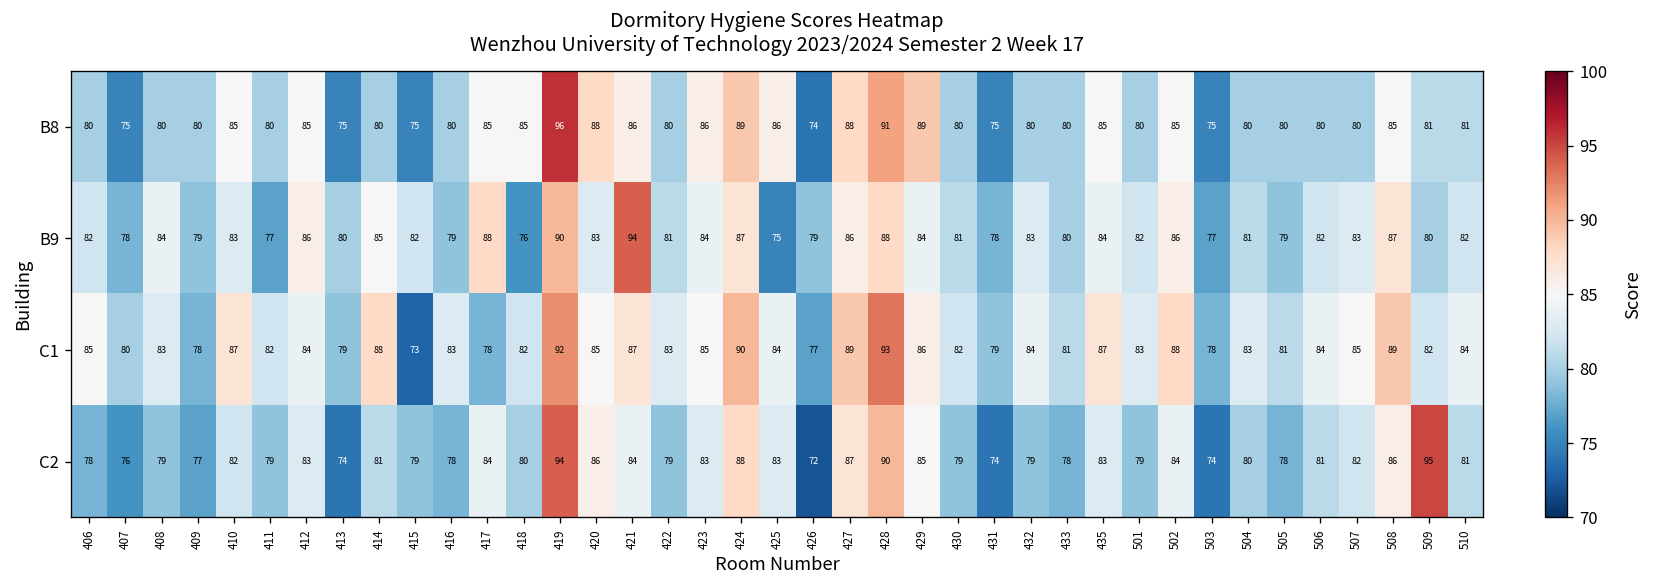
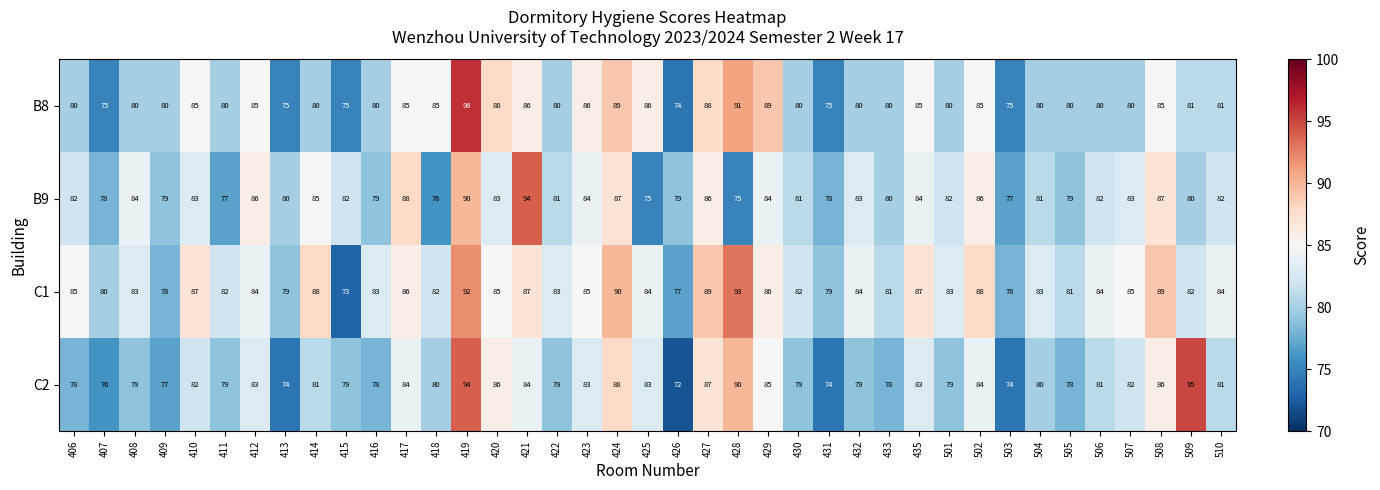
B9, 428: 88 -> 75
C1, 417: 78 -> 86
